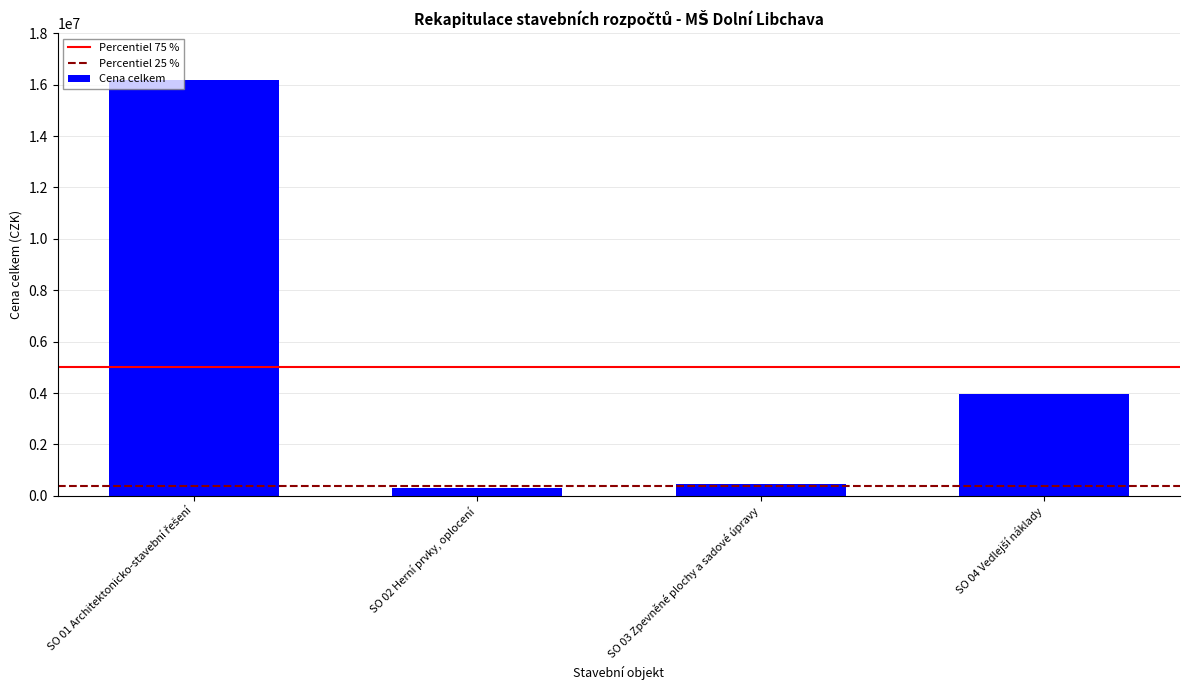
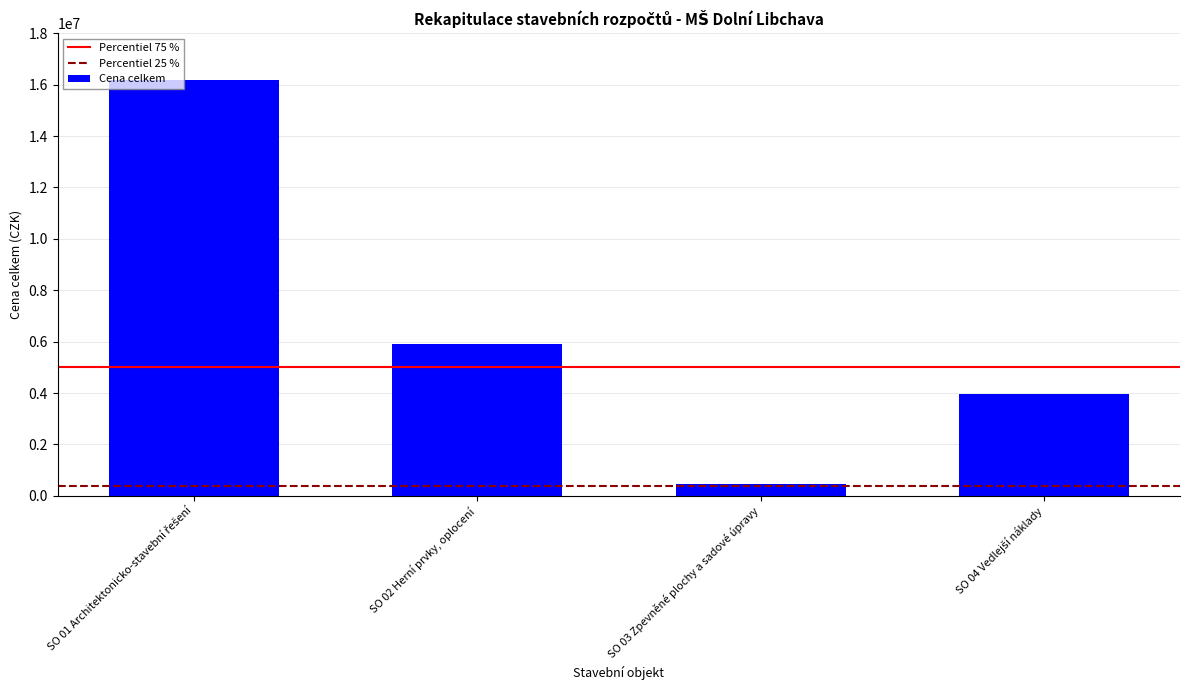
SO 02 Herní prvky, oplocení: 300000 -> 5900000
